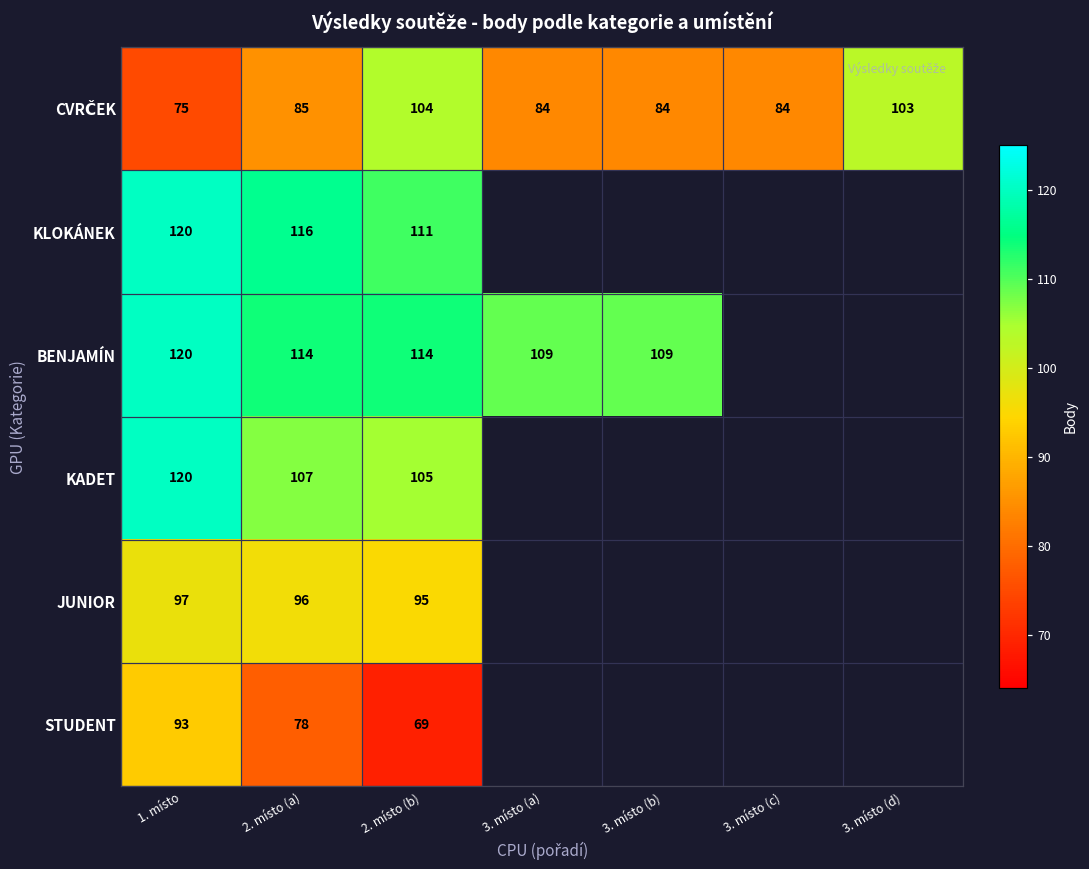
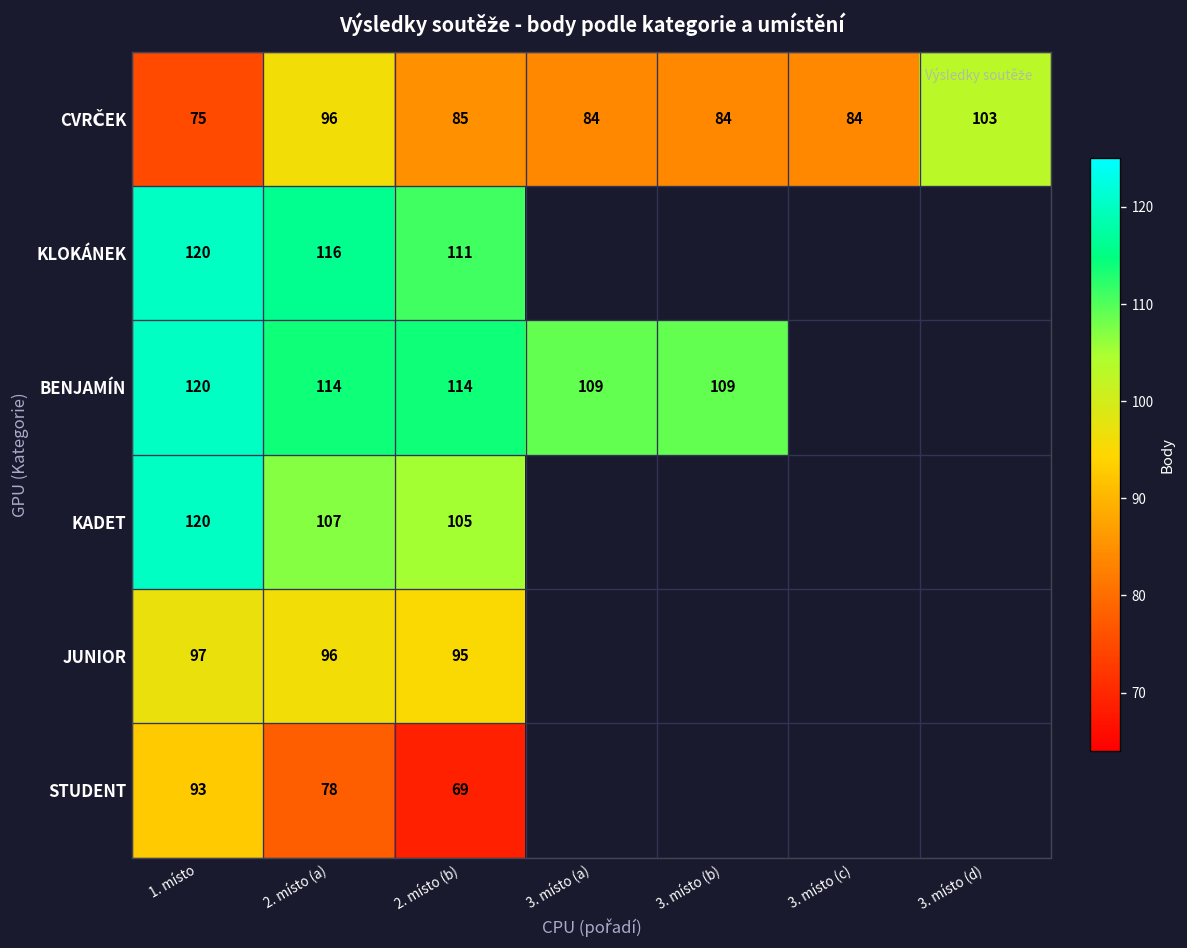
CVRČEK, 2. místo (a): 85 -> 96
CVRČEK, 2. místo (b): 104 -> 85
